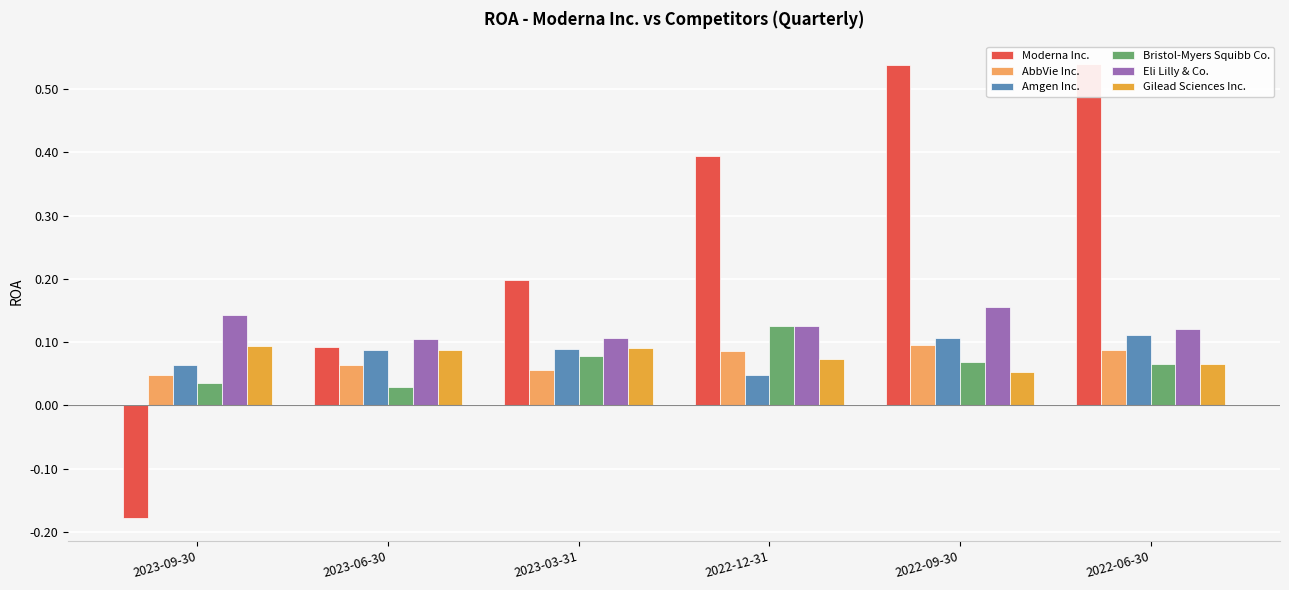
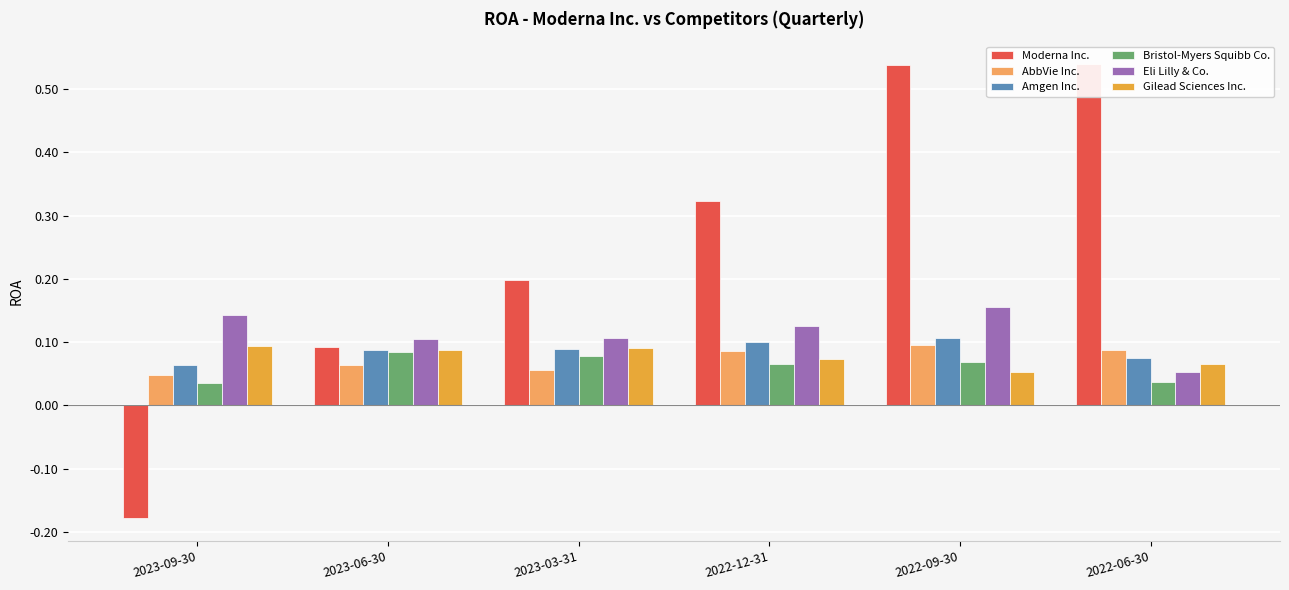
Bristol-Myers Squibb Co., 2023-06-30: 0.03 -> 0.09
Moderna Inc., 2022-12-31: 0.39 -> 0.32
Amgen Inc., 2022-12-31: 0.05 -> 0.10
Bristol-Myers Squibb Co., 2022-12-31: 0.13 -> 0.07
Amgen Inc., 2022-06-30: 0.11 -> 0.07
Bristol-Myers Squibb Co., 2022-06-30: 0.07 -> 0.04
Eli Lilly & Co., 2022-06-30: 0.12 -> 0.05
